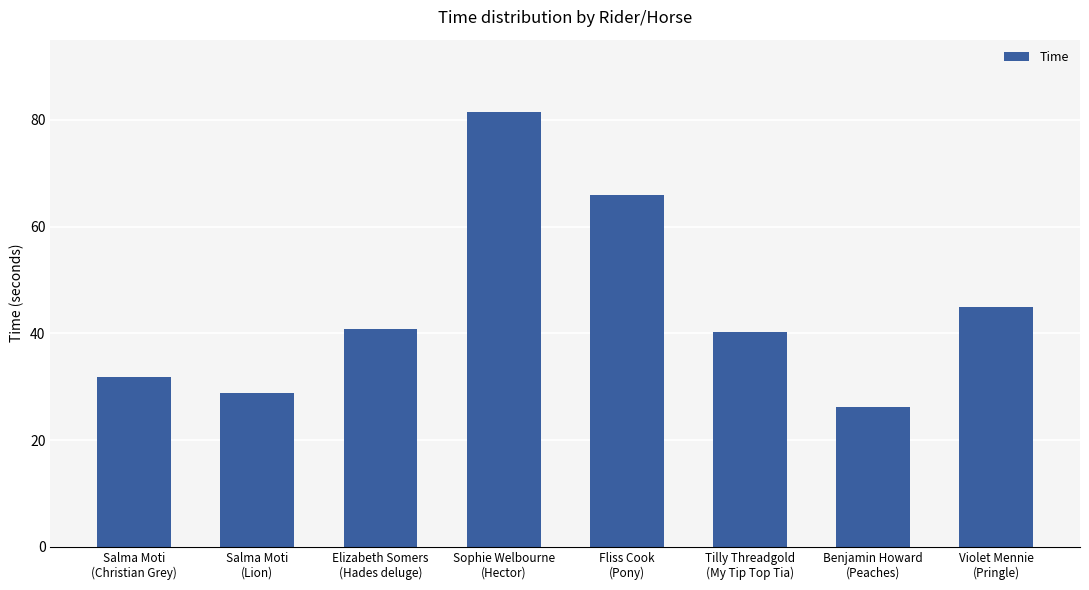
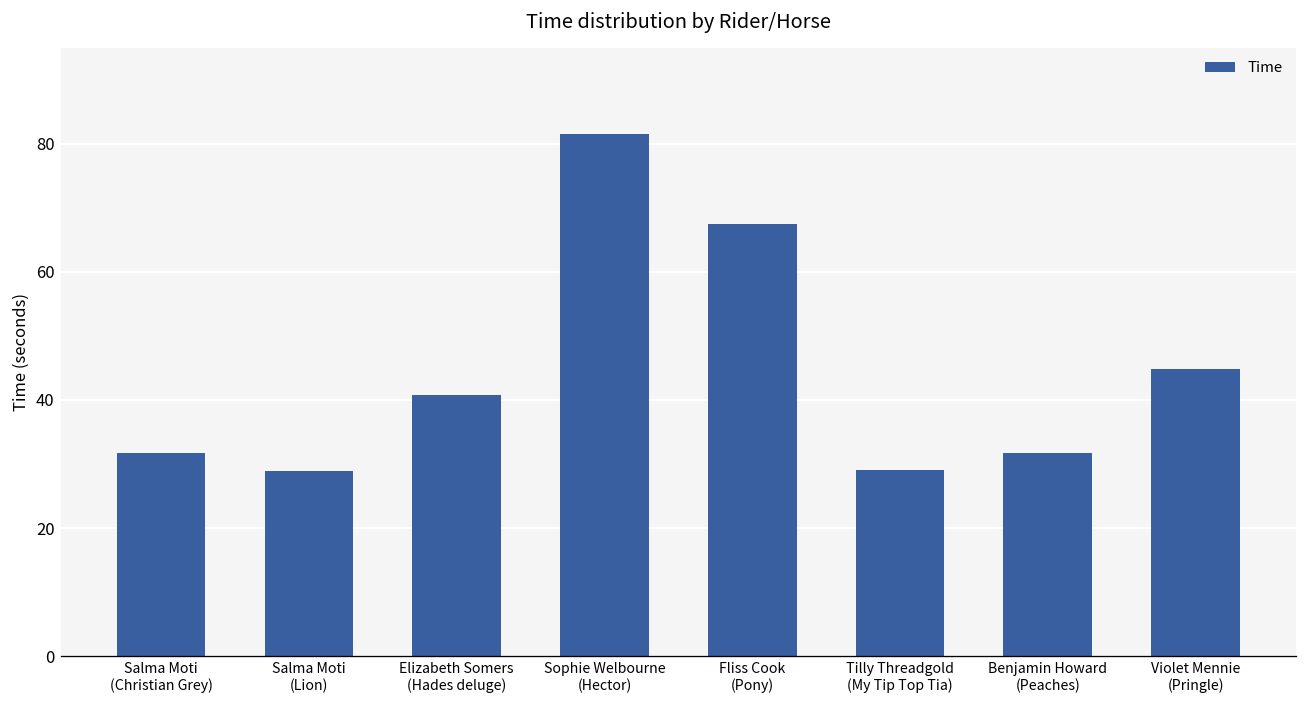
Fliss Cook (Pony): 66 -> 68
Tilly Threadgold (My Tip Top Tia): 40 -> 29
Benjamin Howard (Peaches): 26 -> 32
